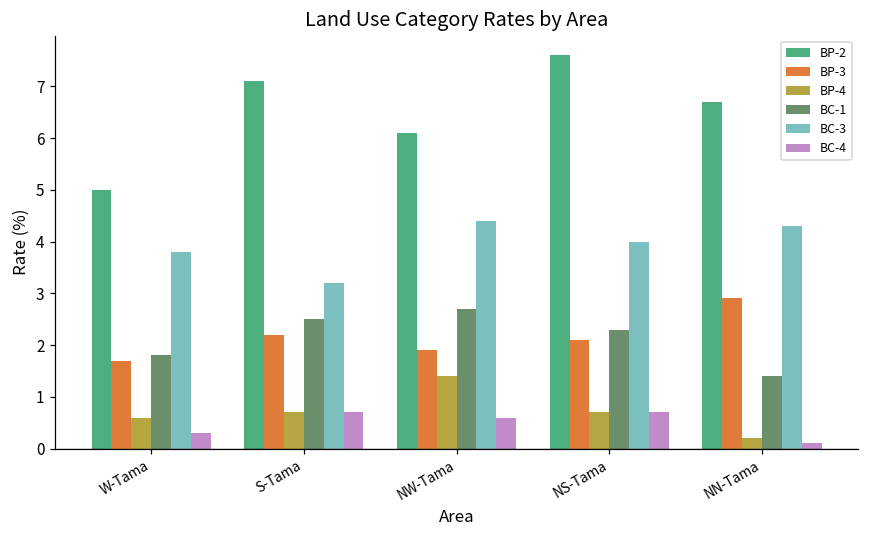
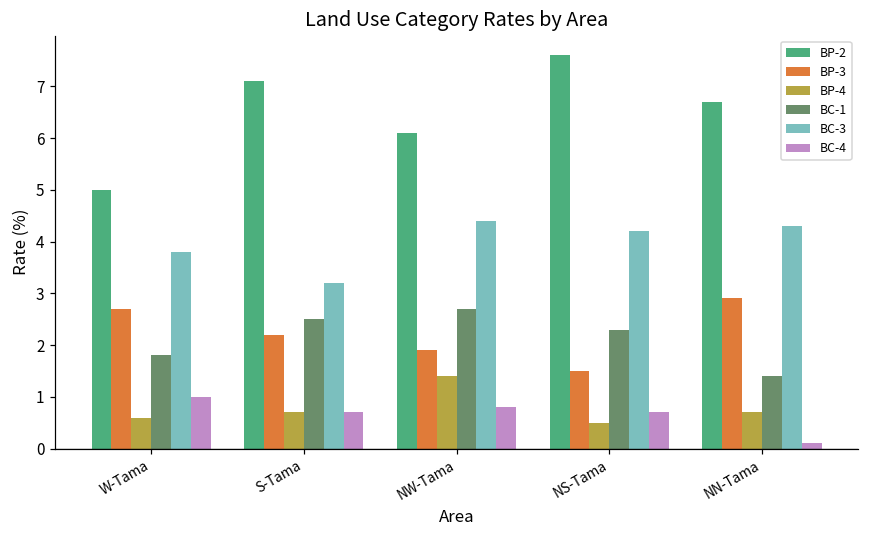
BP-3, W-Tama: 1.7 -> 2.7
BC-4, W-Tama: 0.3 -> 1.0
BC-4, NW-Tama: 0.6 -> 0.8
BP-3, NS-Tama: 2.1 -> 1.5
BP-4, NS-Tama: 0.7 -> 0.5
BC-3, NS-Tama: 4.0 -> 4.2
BP-4, NN-Tama: 0.2 -> 0.7
